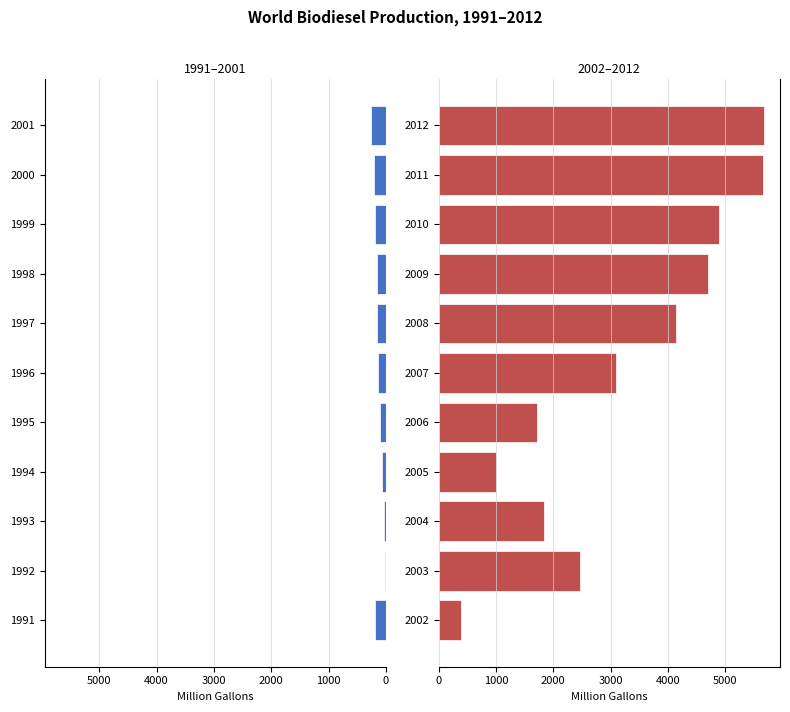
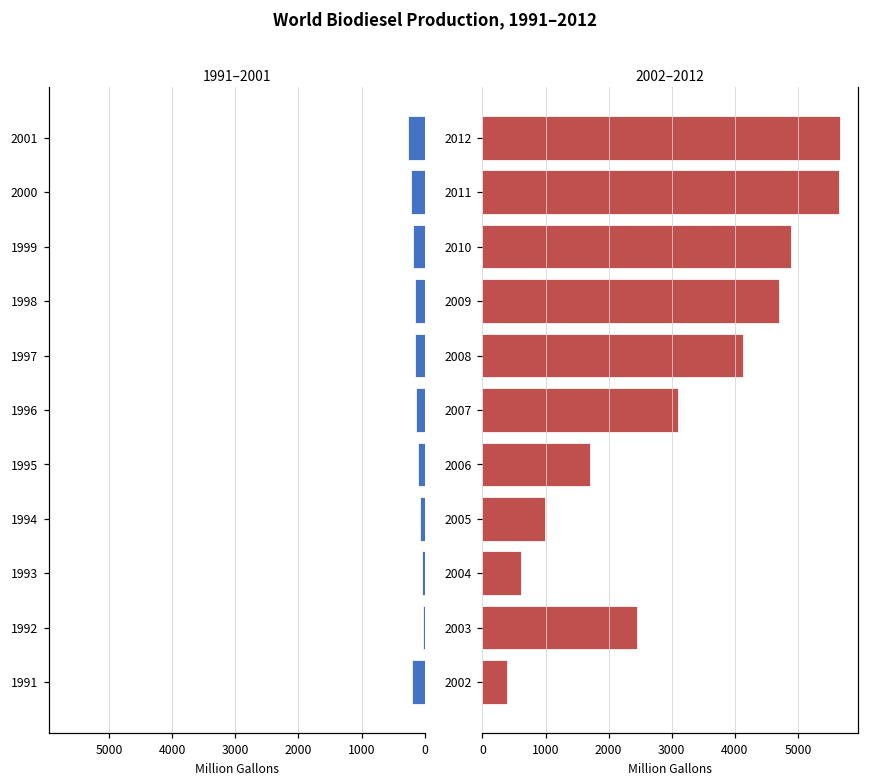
2002–2012, 2004: 1800 -> 600
